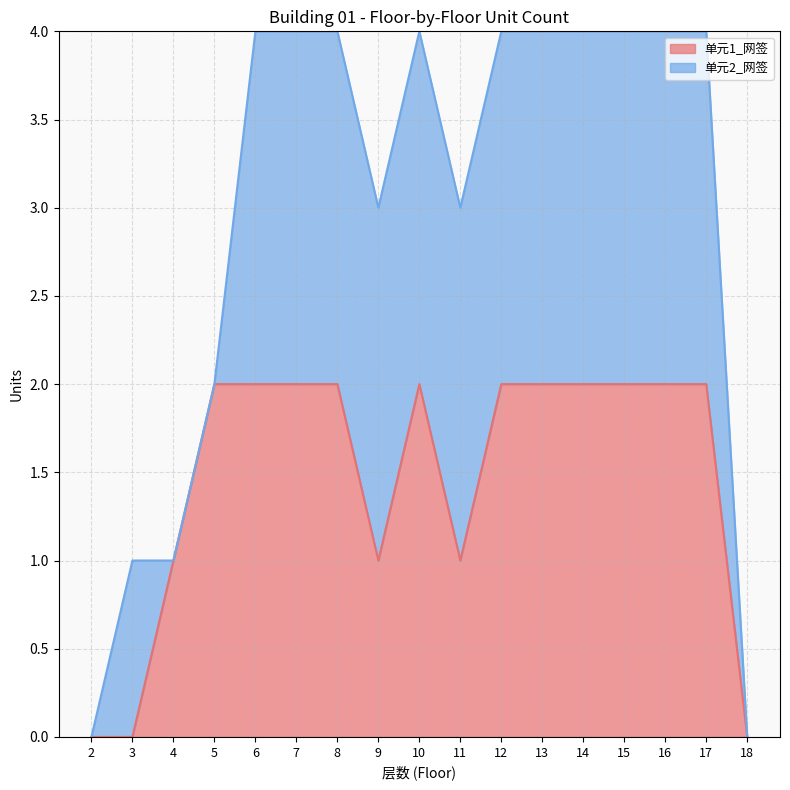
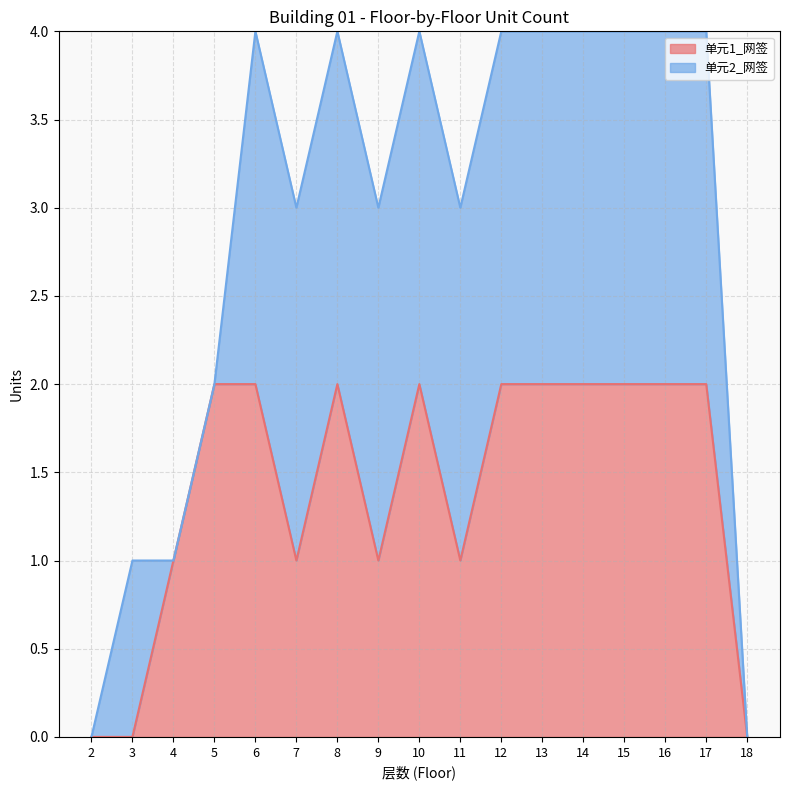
单元1_网签, 7: 2 -> 1
